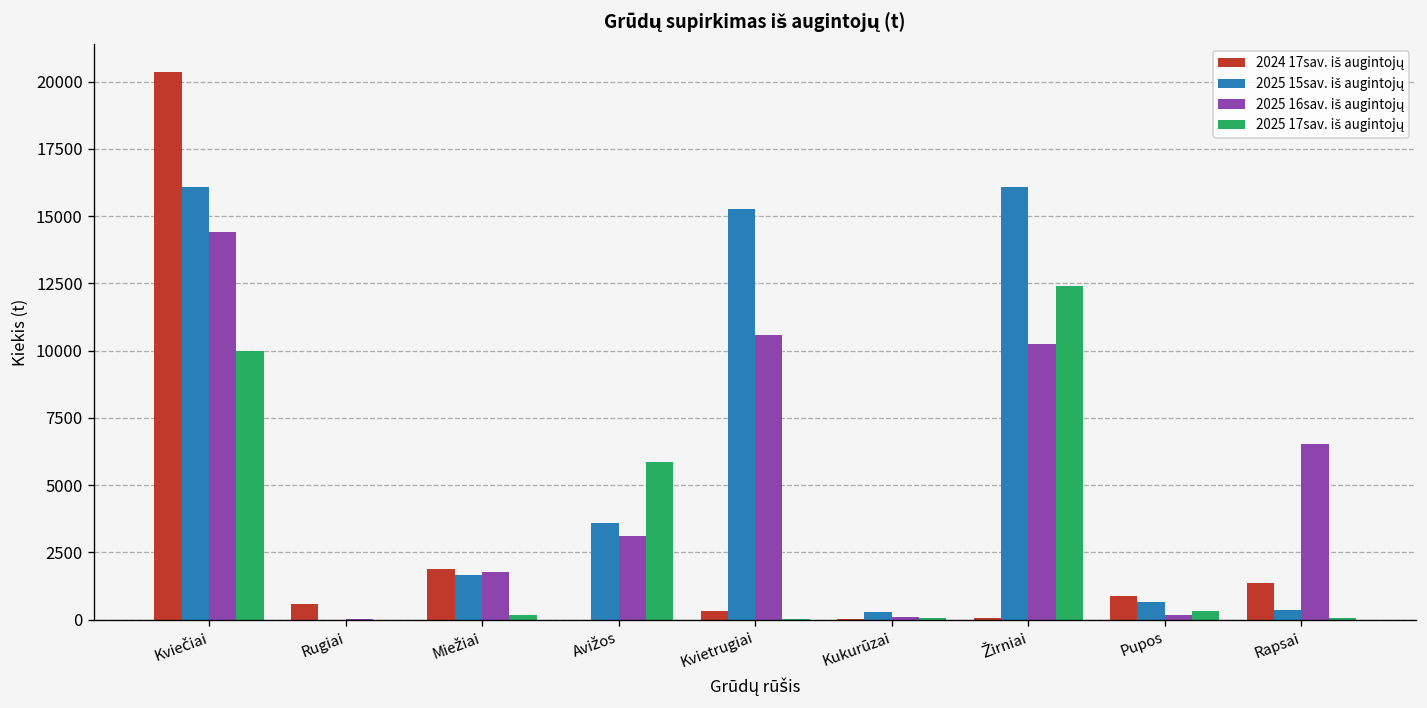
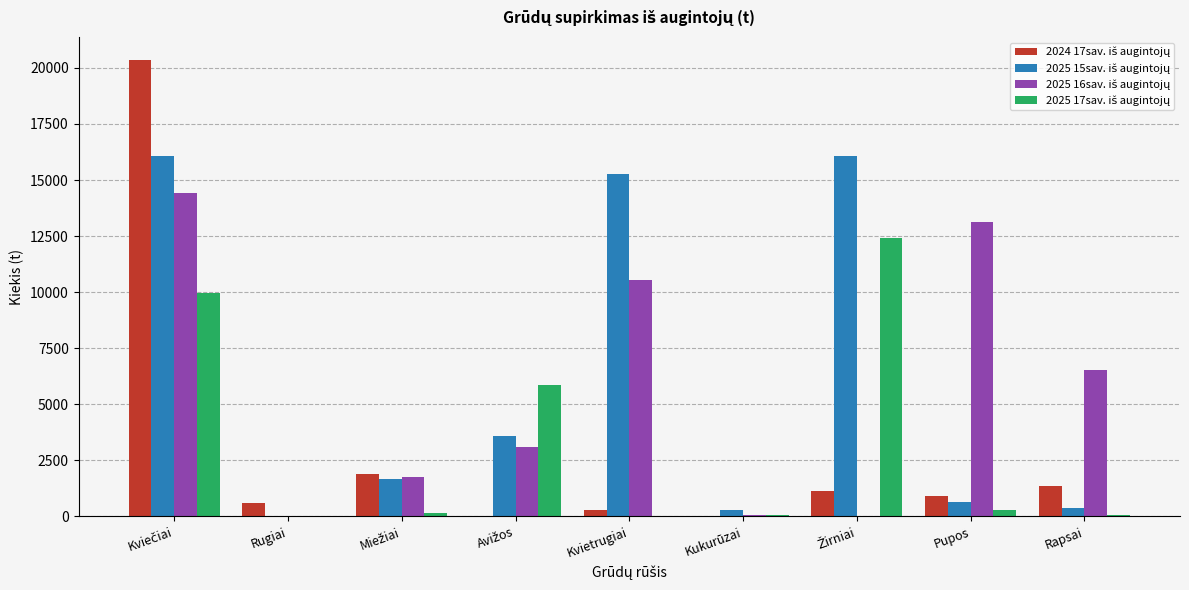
2024 17sav. iš augintojų, Žirniai: 100 -> 1100
2025 16sav. iš augintojų, Žirniai: 10300 -> 0
2025 16sav. iš augintojų, Pupos: 200 -> 13100
